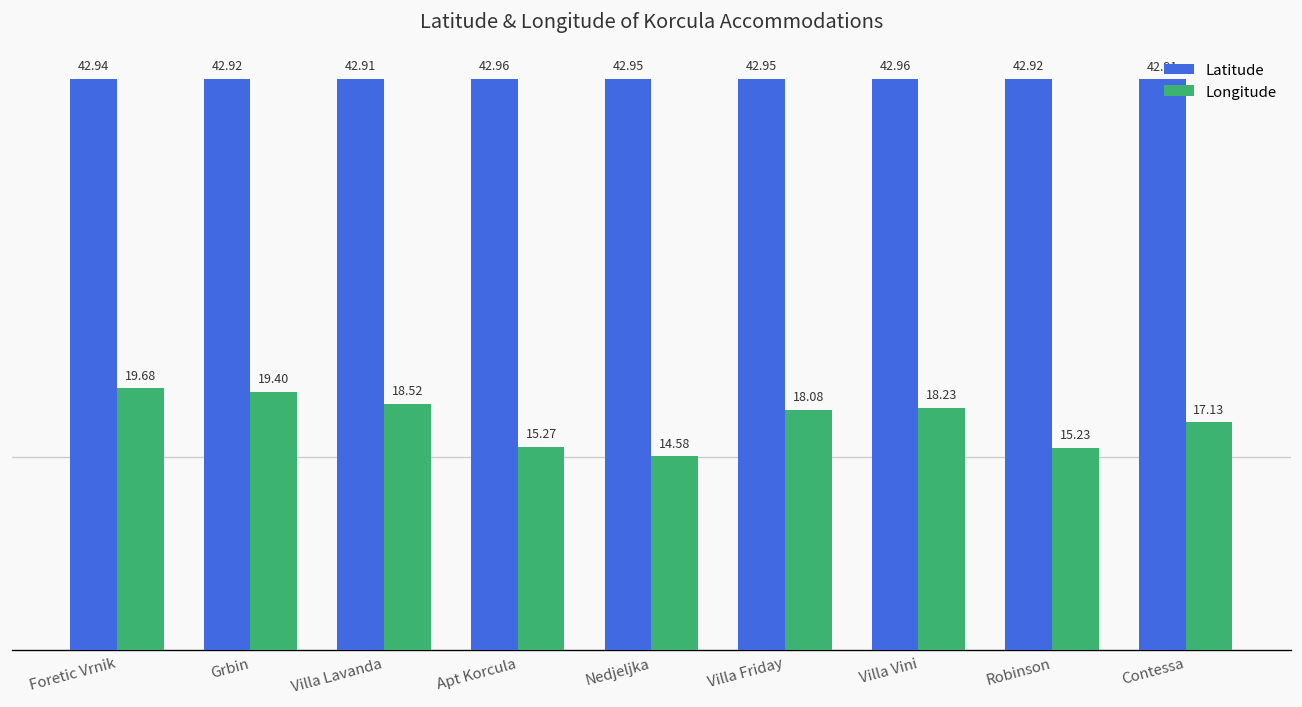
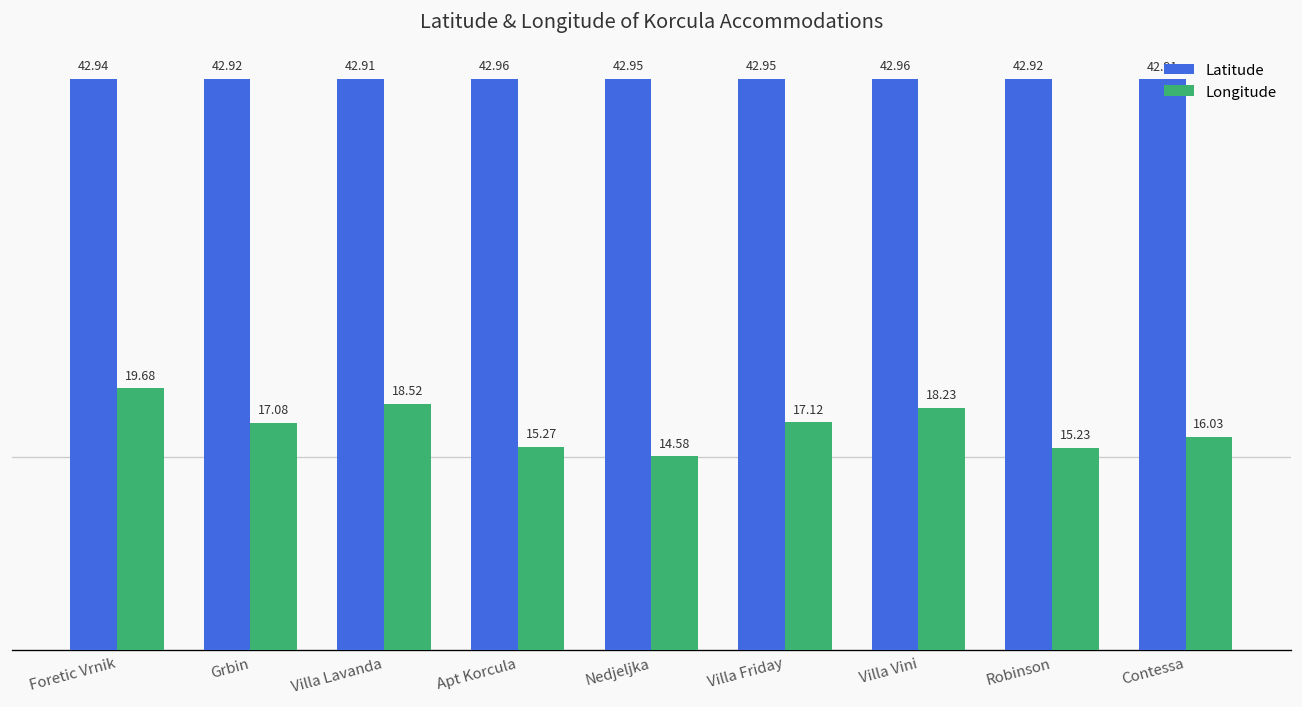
Longitude, Grbin: 19.40 -> 17.08
Longitude, Villa Friday: 18.08 -> 17.12
Longitude, Contessa: 17.13 -> 16.03
